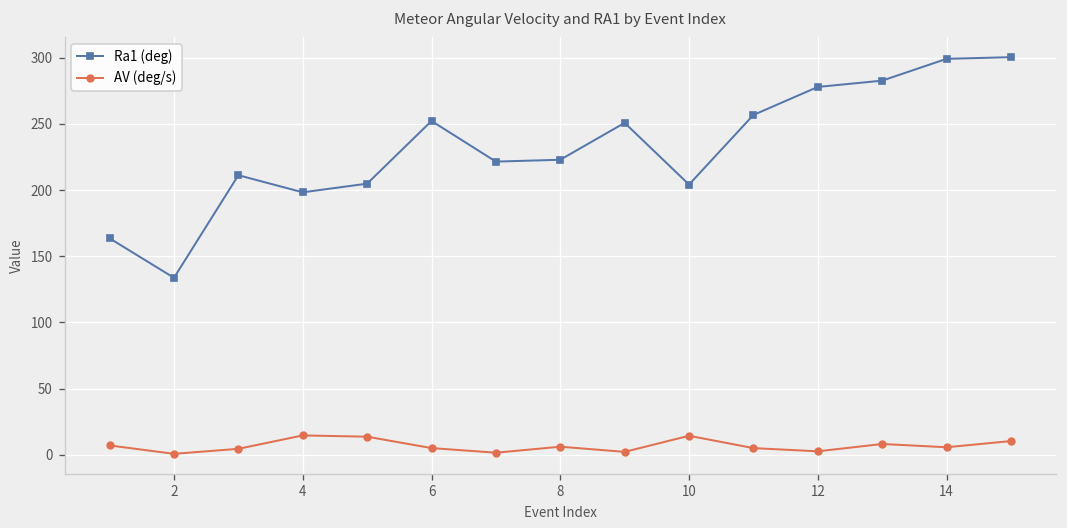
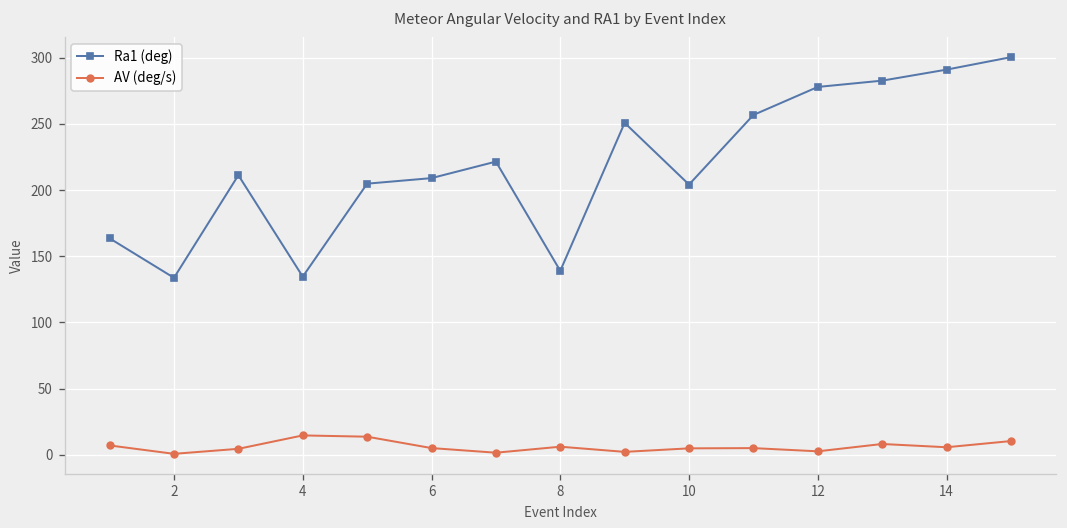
Ra1 (deg), 4: 198 -> 135
Ra1 (deg), 6: 252 -> 209
Ra1 (deg), 8: 223 -> 139
AV (deg/s), 10: 14 -> 5
Ra1 (deg), 14: 299 -> 291
